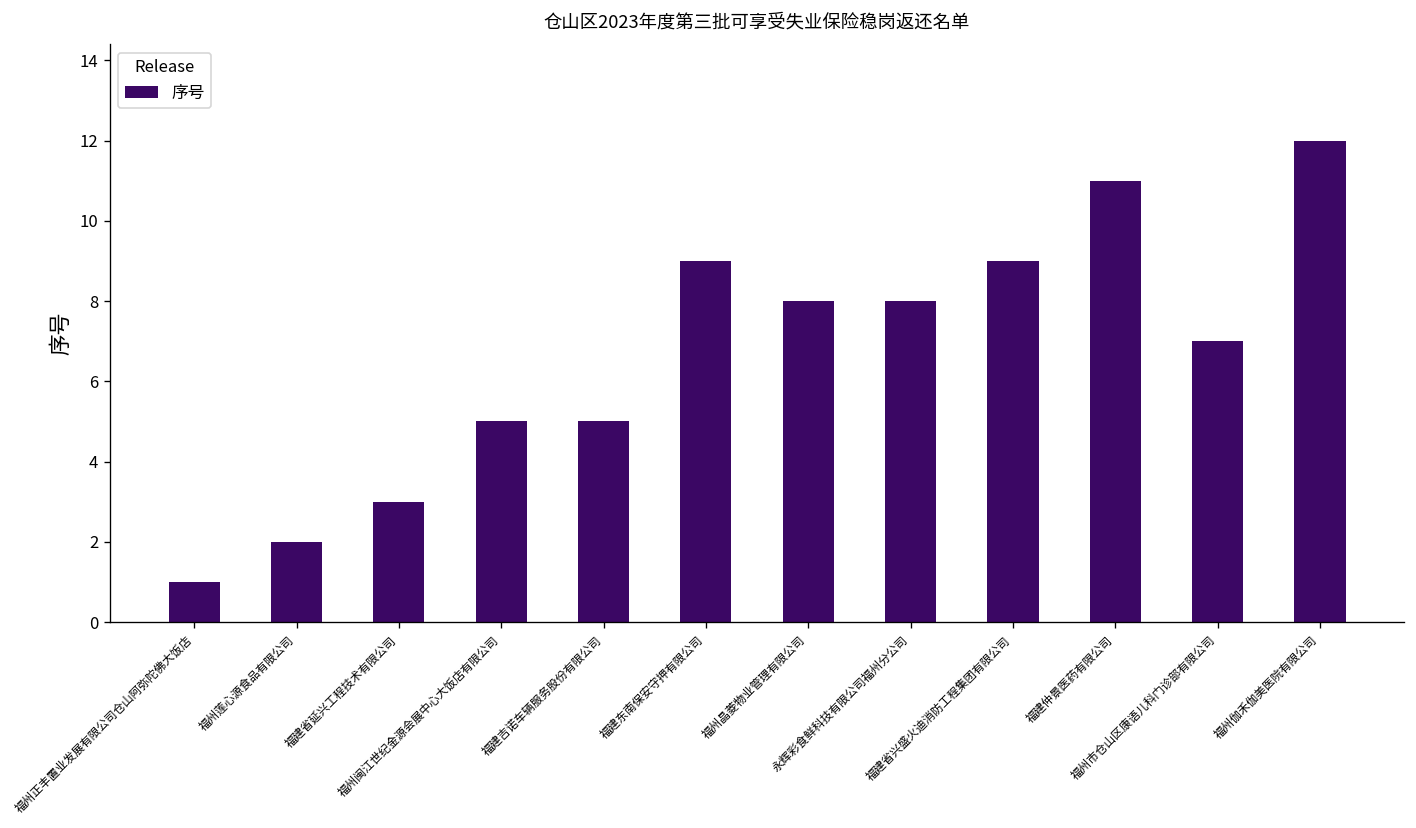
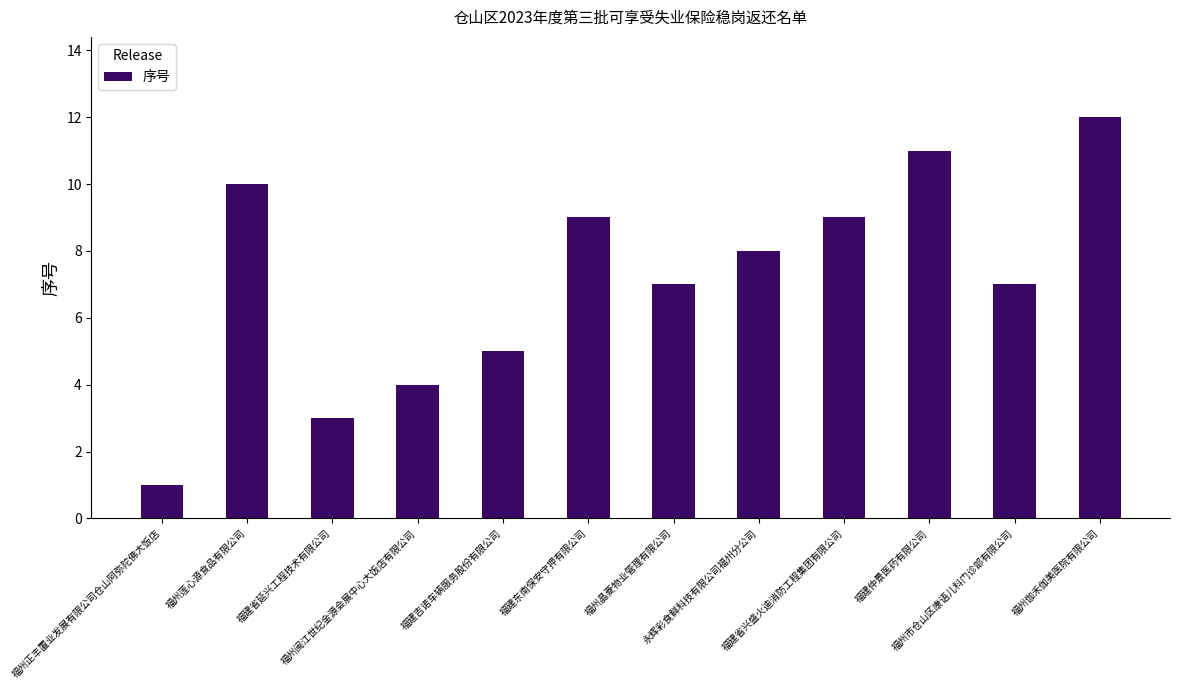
福州莲心源食品有限公司: 2 -> 10
福州闽江世纪金源会展中心大饭店有限公司: 5 -> 4
福州晶菱物业管理有限公司: 8 -> 7
